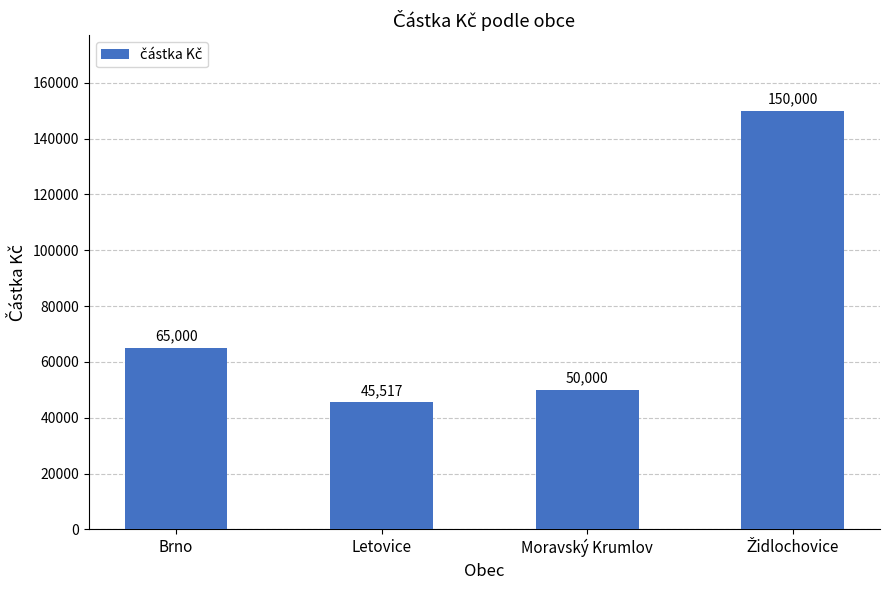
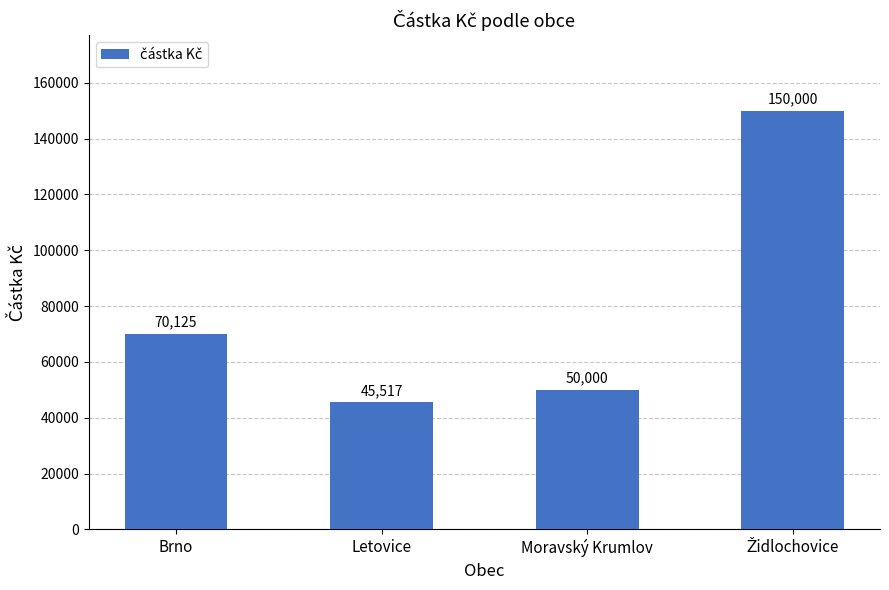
Brno: 65,000 -> 70,125
